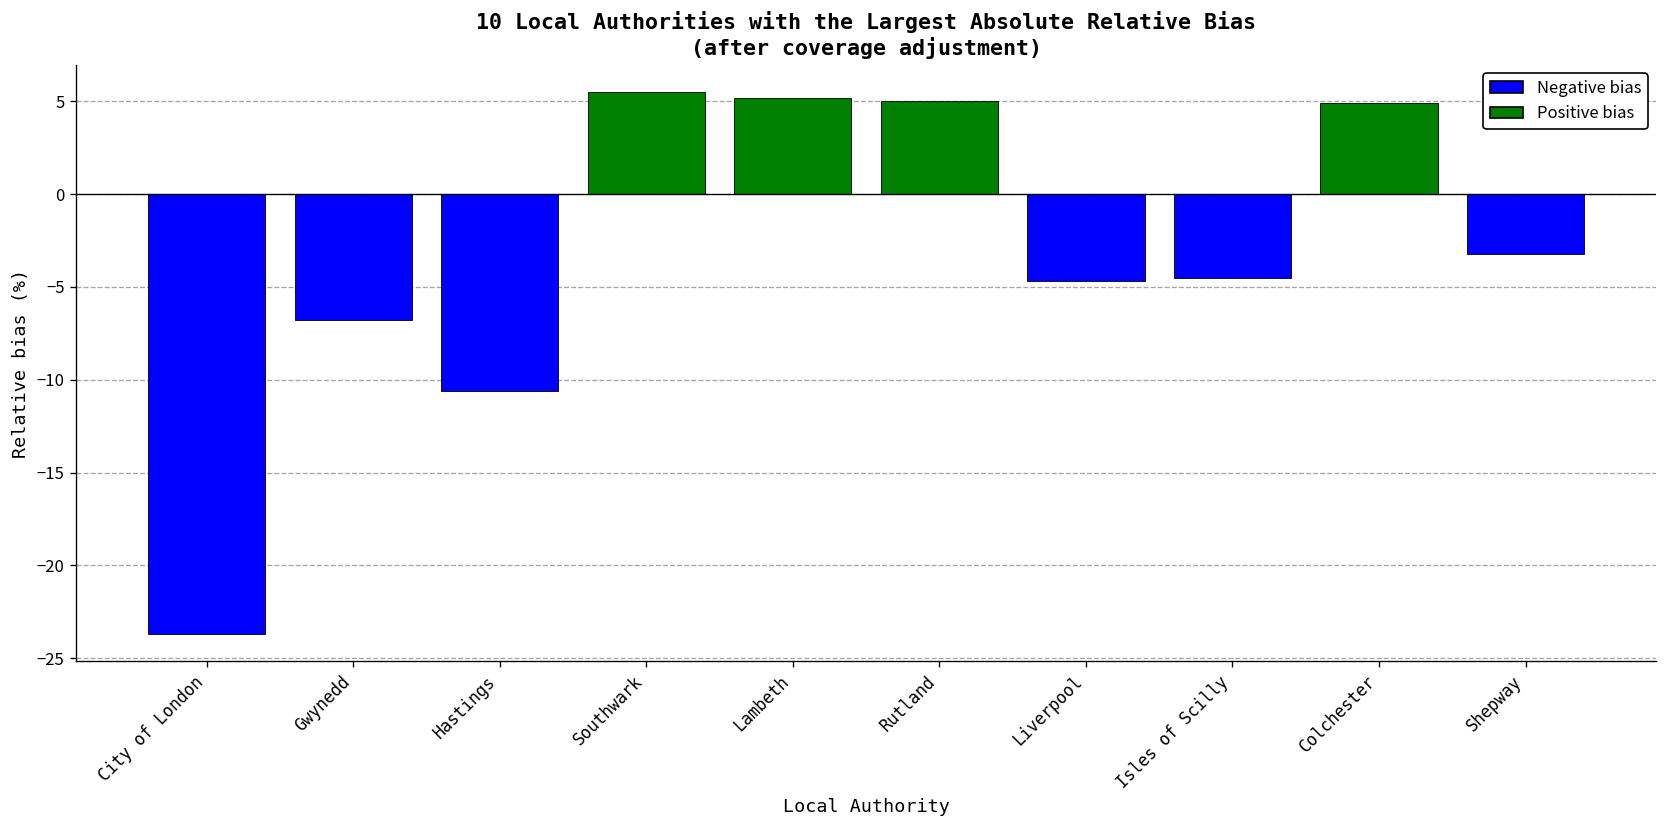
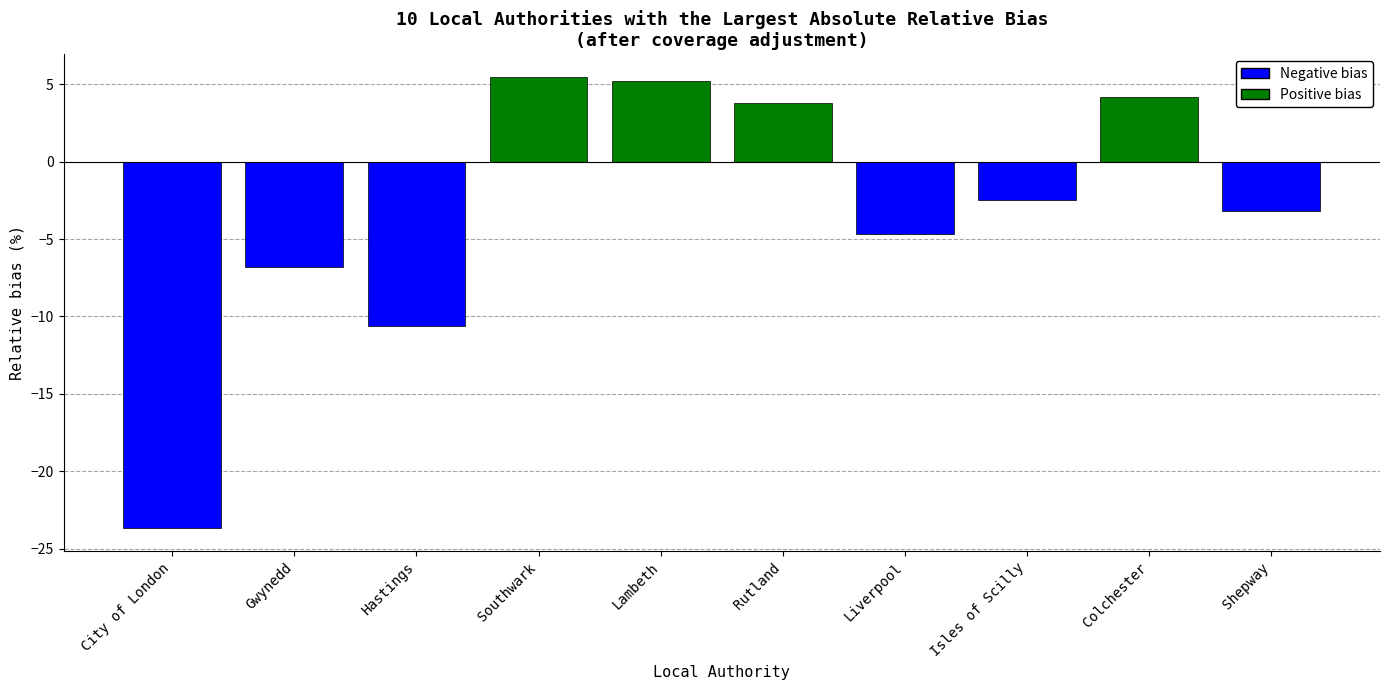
Rutland: 5.0 -> 3.8
Isles of Scilly: -4.5 -> -2.5
Colchester: 4.9 -> 4.2
